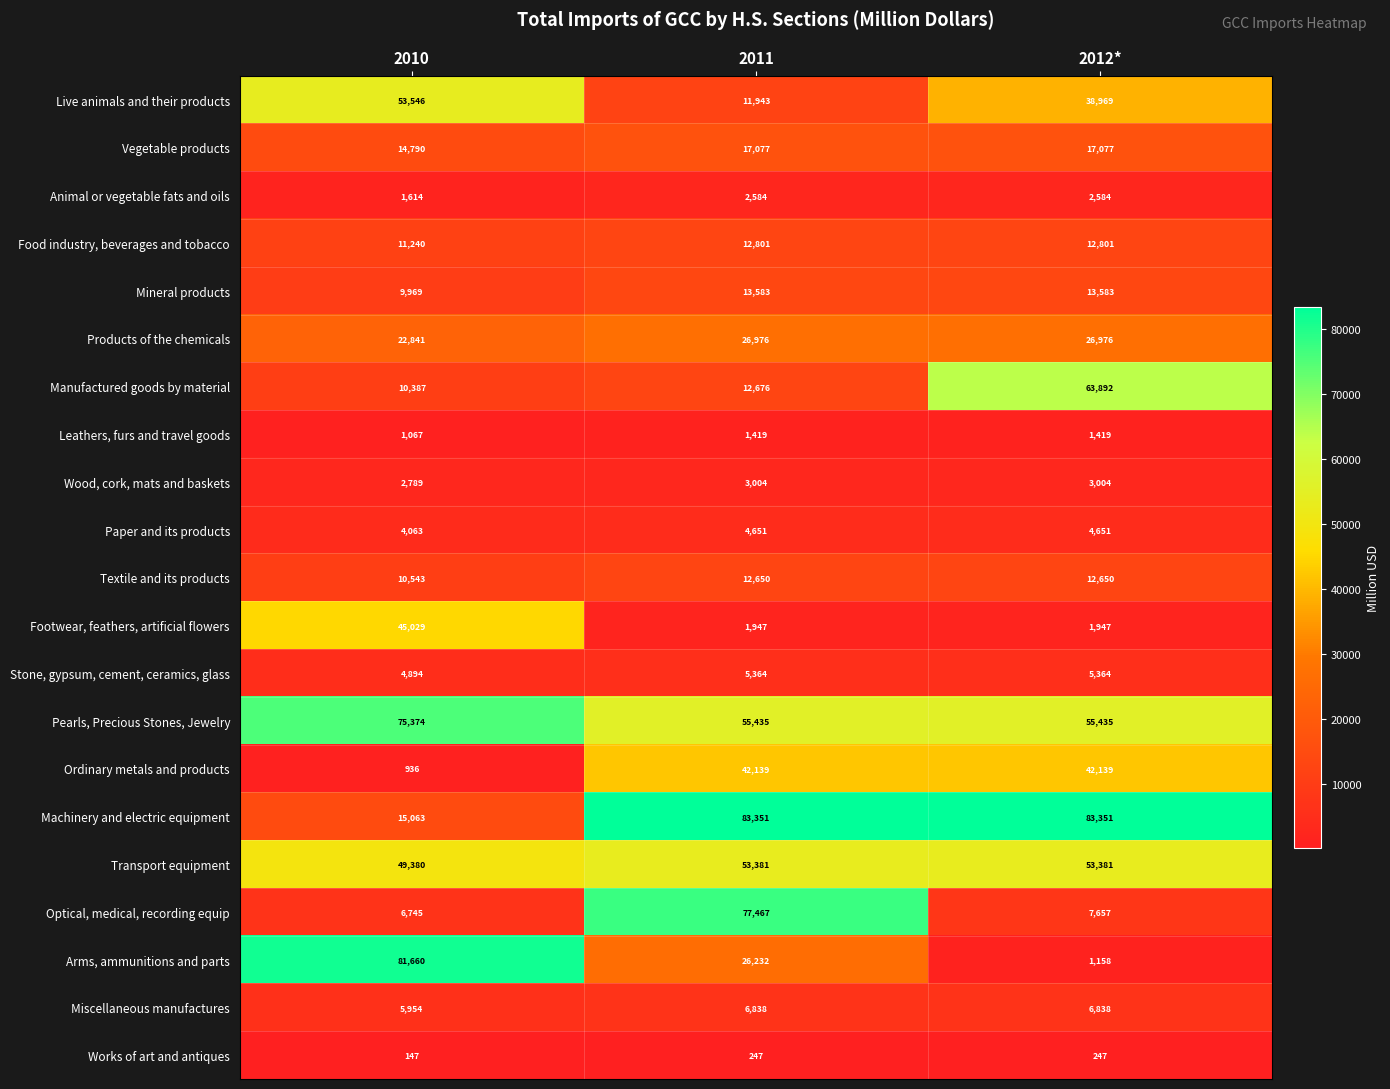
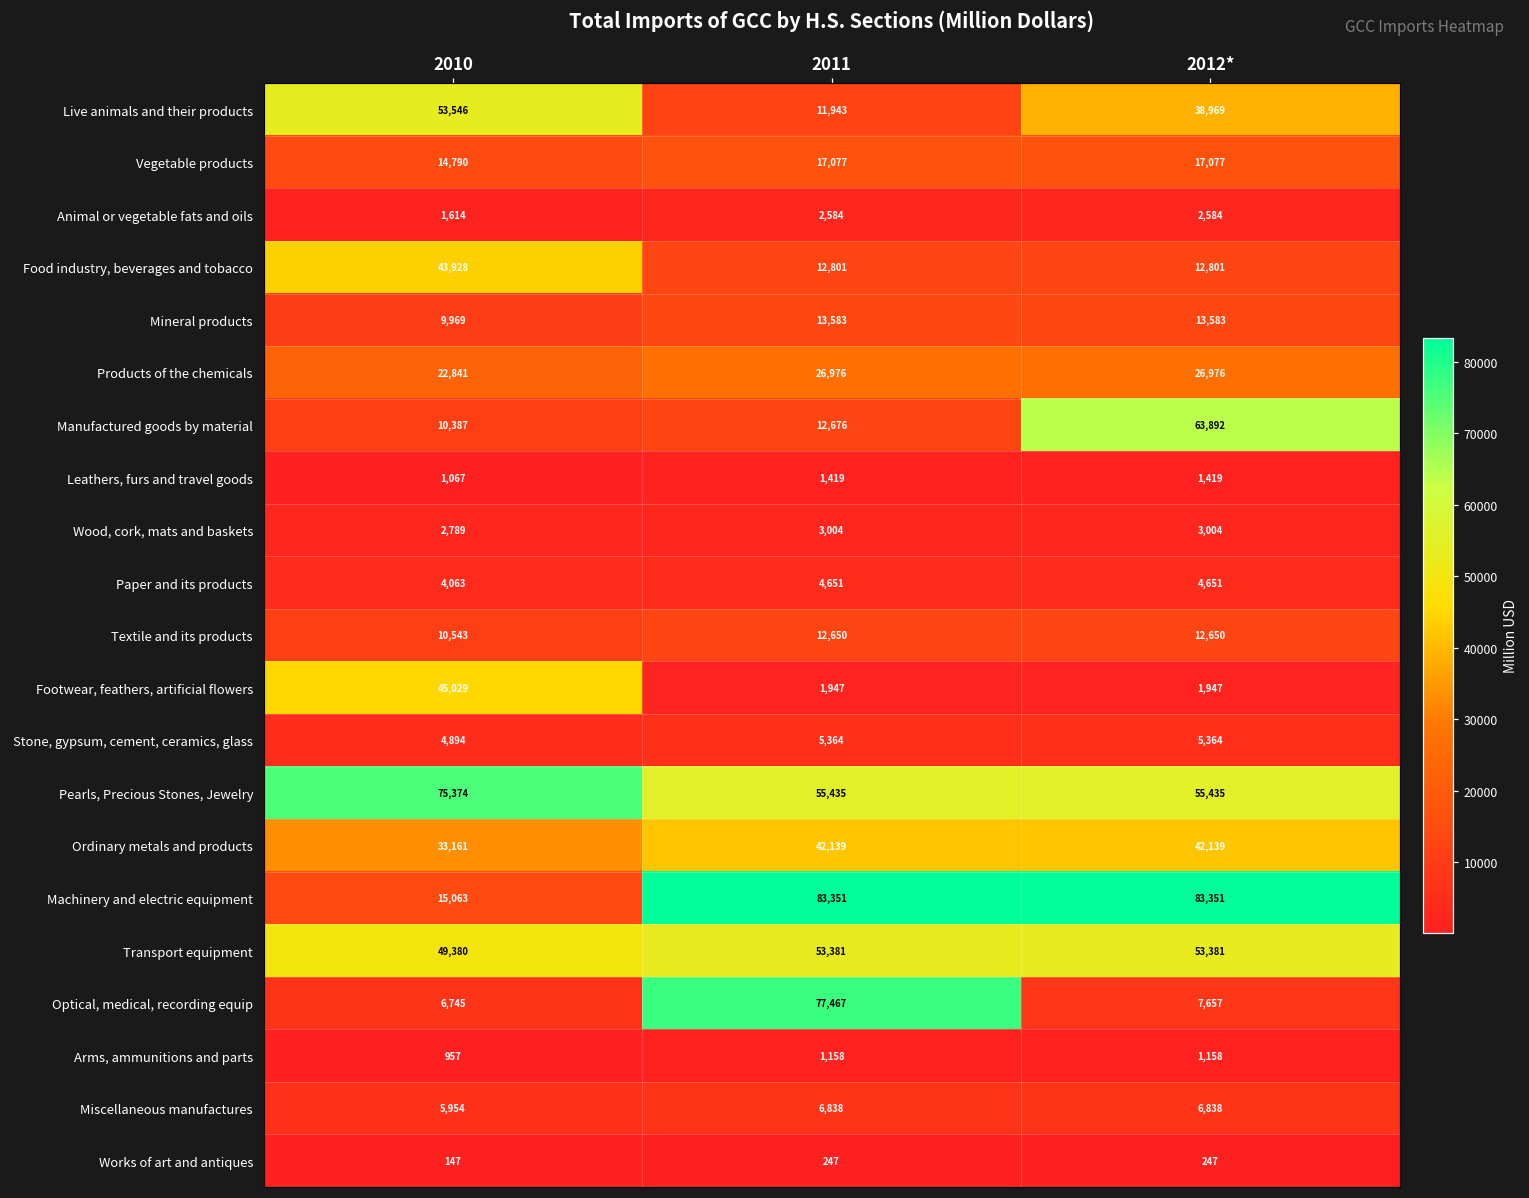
Food industry, beverages and tobacco, 2010: 11,240 -> 43,928
Ordinary metals and products, 2010: 936 -> 33,161
Arms, ammunitions and parts, 2010: 81,660 -> 957
Arms, ammunitions and parts, 2011: 26,232 -> 1,158
